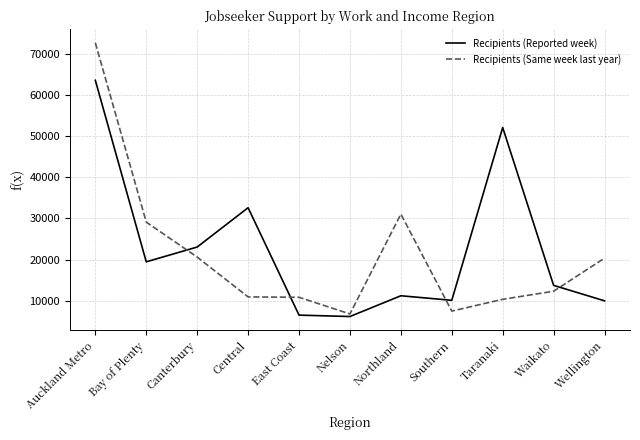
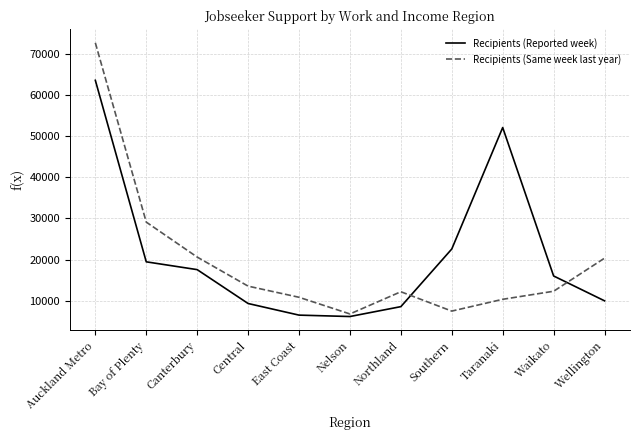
Recipients (Reported week), Canterbury: 23000 -> 18000
Recipients (Reported week), Central: 33000 -> 9000
Recipients (Same week last year), Central: 11000 -> 14000
Recipients (Reported week), Northland: 11000 -> 9000
Recipients (Same week last year), Northland: 31000 -> 12000
Recipients (Reported week), Southern: 10000 -> 23000
Recipients (Reported week), Waikato: 14000 -> 16000
